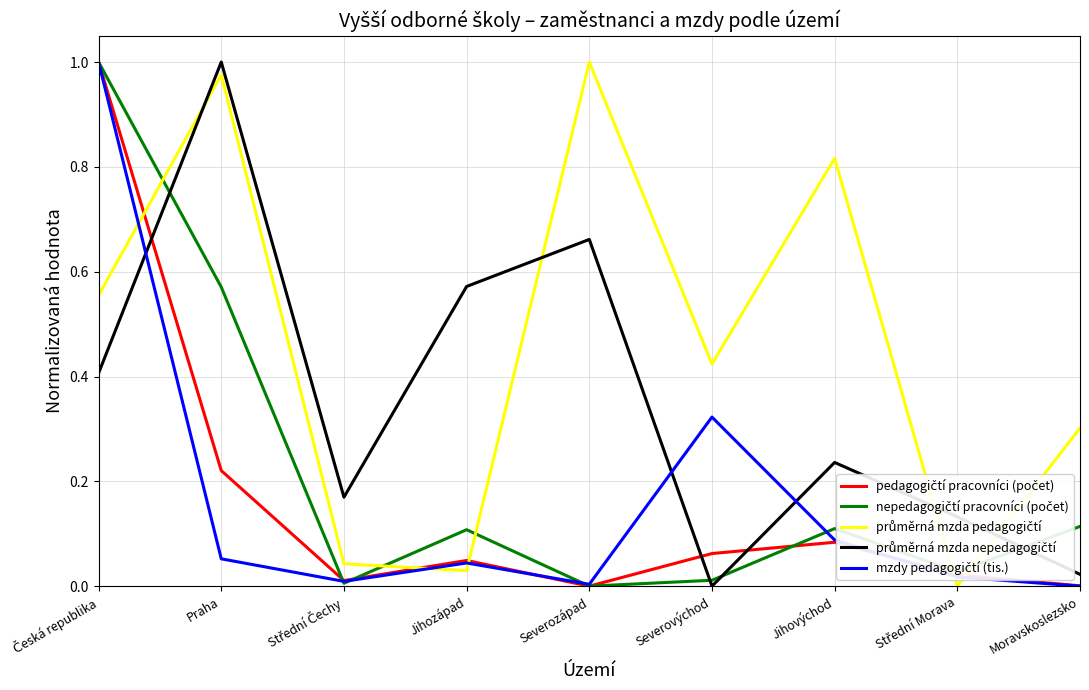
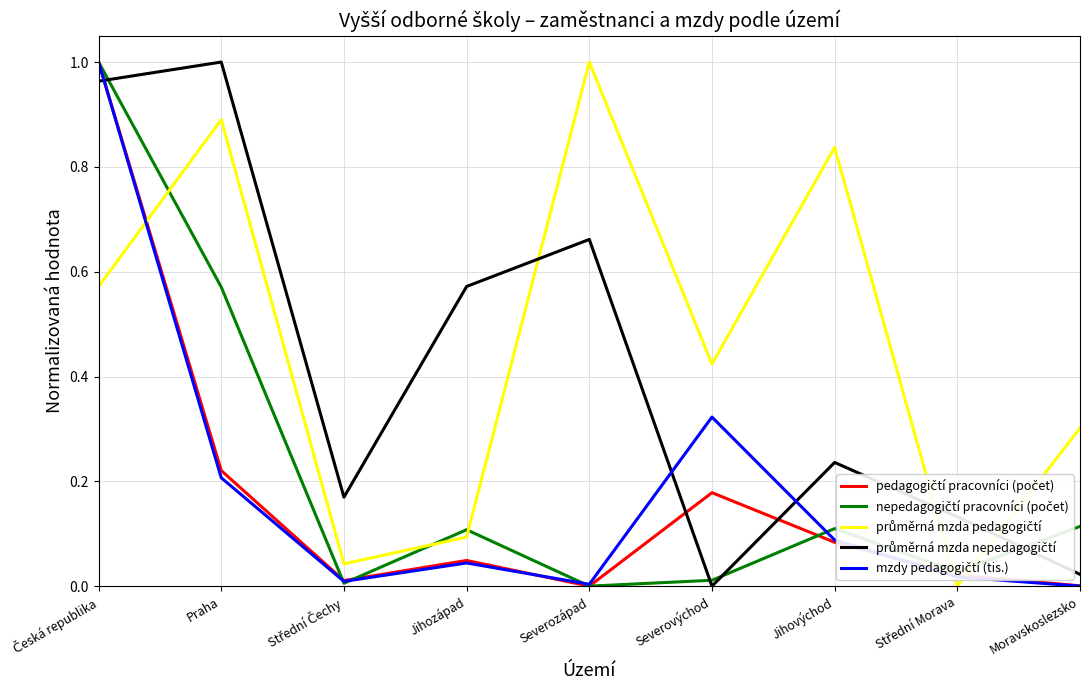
průměrná mzda pedagogičtí, Česká republika: 0.55 -> 0.57
průměrná mzda nepedagogičtí, Česká republika: 0.41 -> 0.96
průměrná mzda pedagogičtí, Praha: 0.98 -> 0.89
mzdy pedagogičtí (tis.), Praha: 0.05 -> 0.21
průměrná mzda pedagogičtí, Jihozápad: 0.03 -> 0.09
pedagogičtí pracovníci (počet), Severovýchod: 0.06 -> 0.18
průměrná mzda pedagogičtí, Jihovýchod: 0.82 -> 0.84
